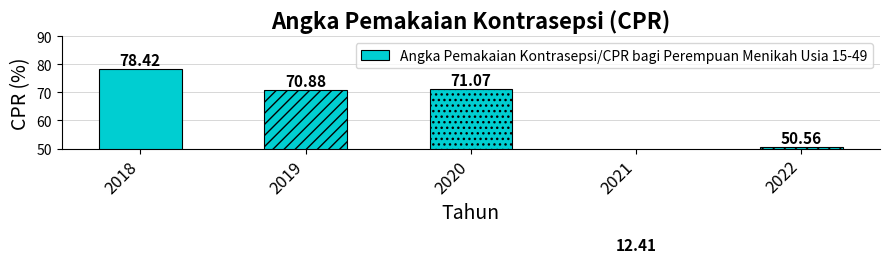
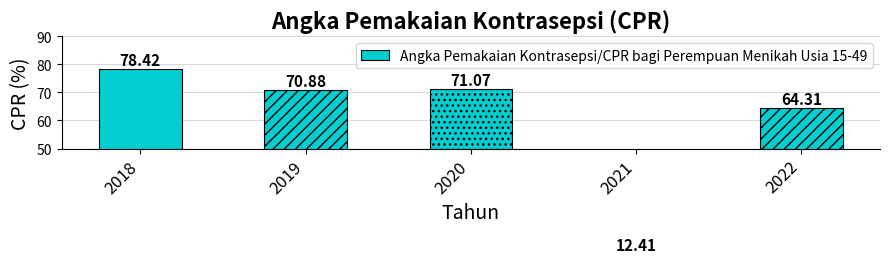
2022: 50.56 -> 64.31
